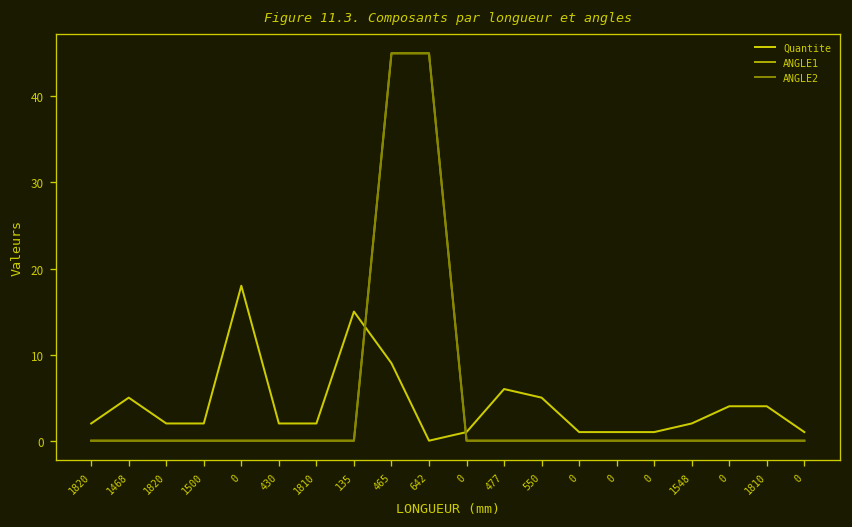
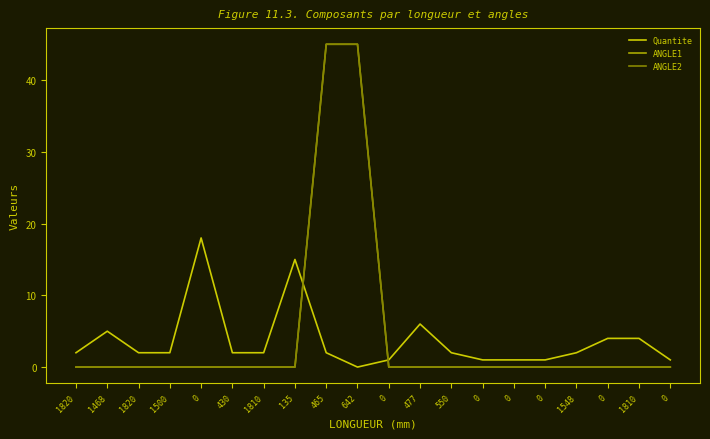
Quantite, 465: 9 -> 2
Quantite, 550: 5 -> 2
